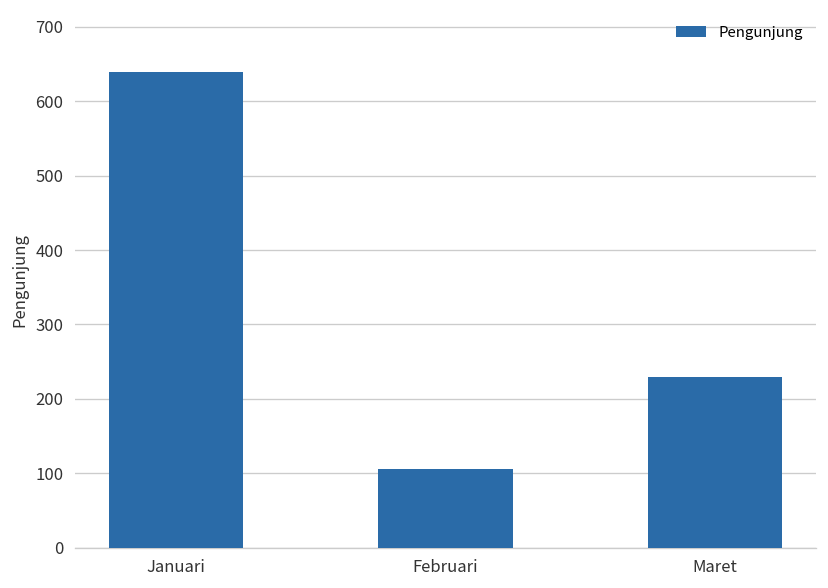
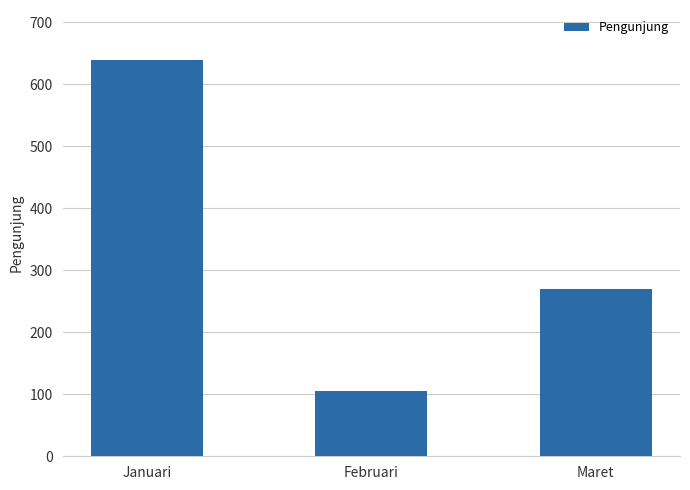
Maret: 230 -> 270
